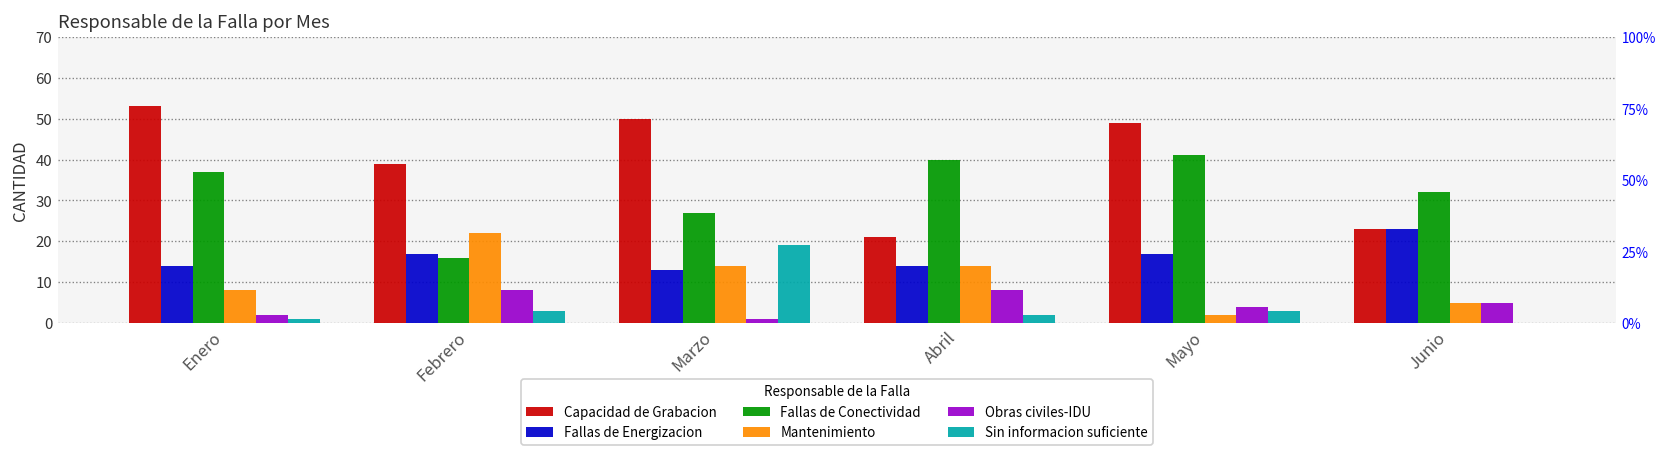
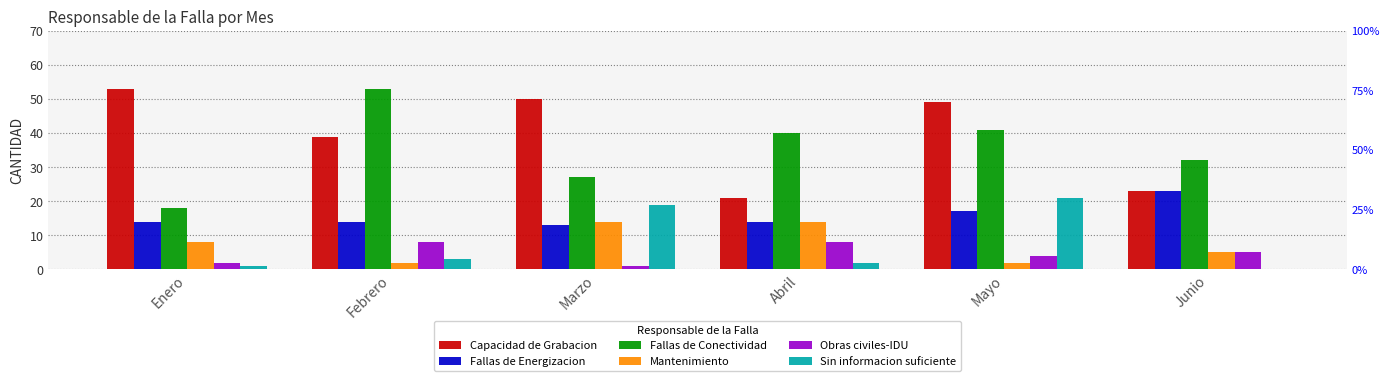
Fallas de Conectividad, Enero: 37 -> 18
Fallas de Energizacion, Febrero: 17 -> 14
Fallas de Conectividad, Febrero: 16 -> 53
Mantenimiento, Febrero: 22 -> 2
Sin informacion suficiente, Mayo: 3 -> 21
